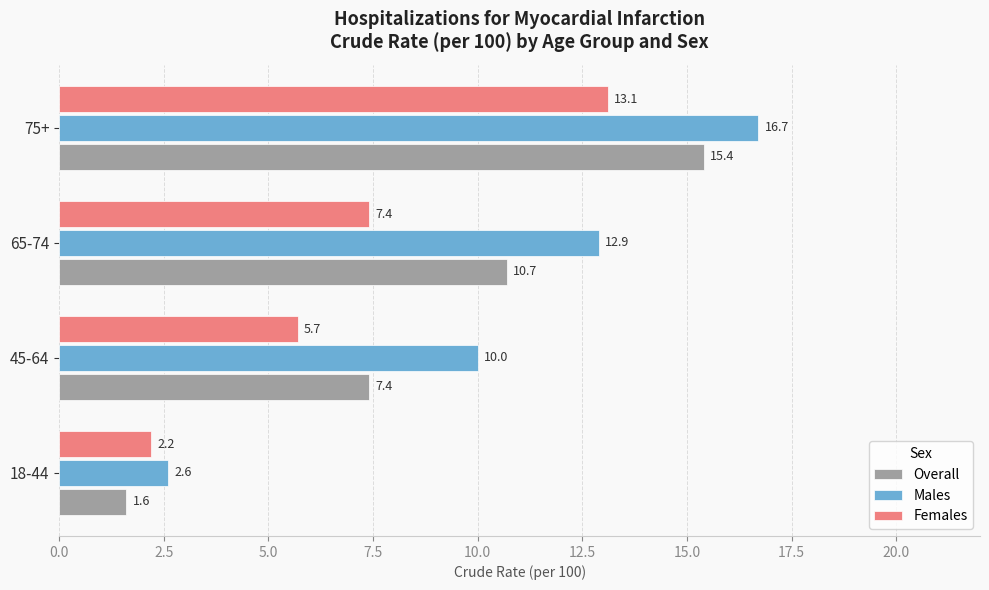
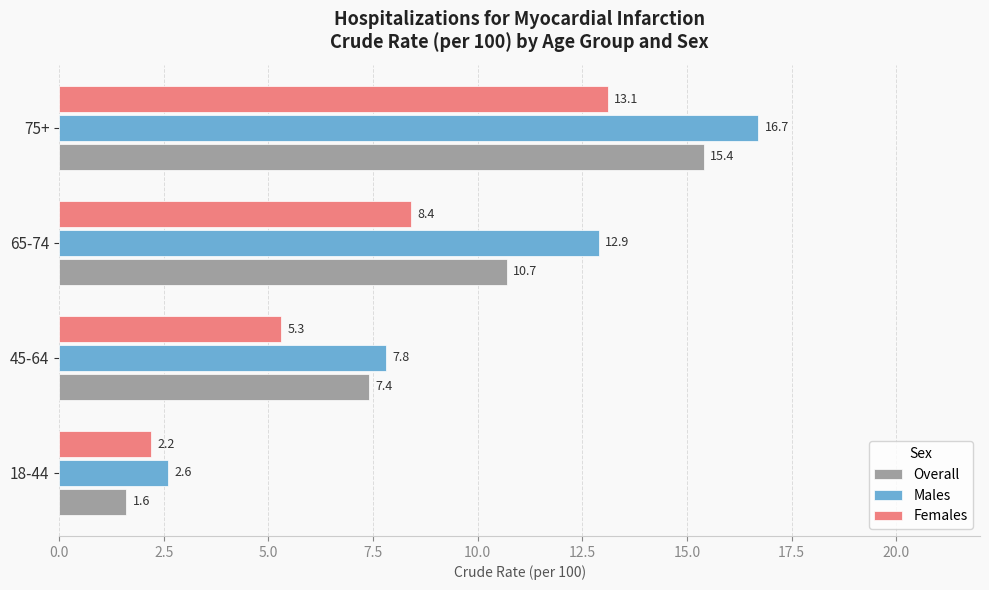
Females, 65-74: 7.4 -> 8.4
Females, 45-64: 5.7 -> 5.3
Males, 45-64: 10.0 -> 7.8
